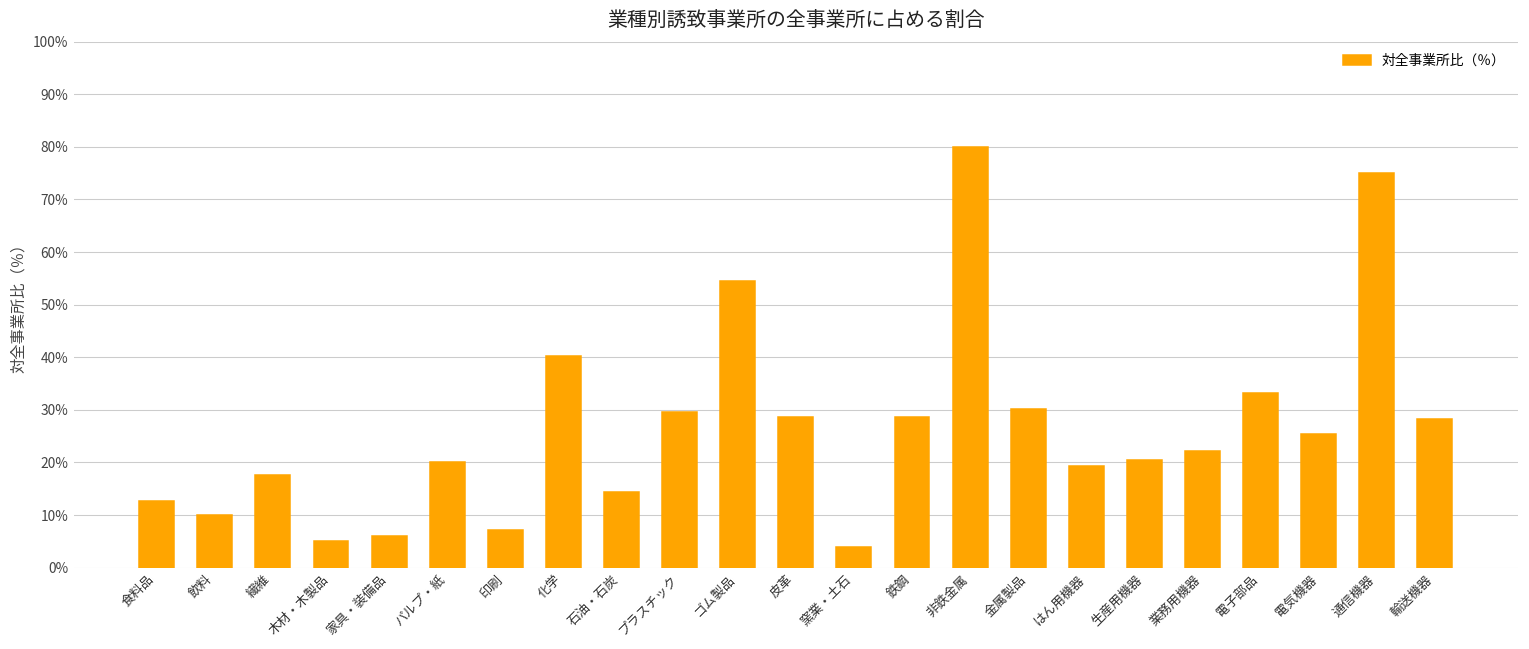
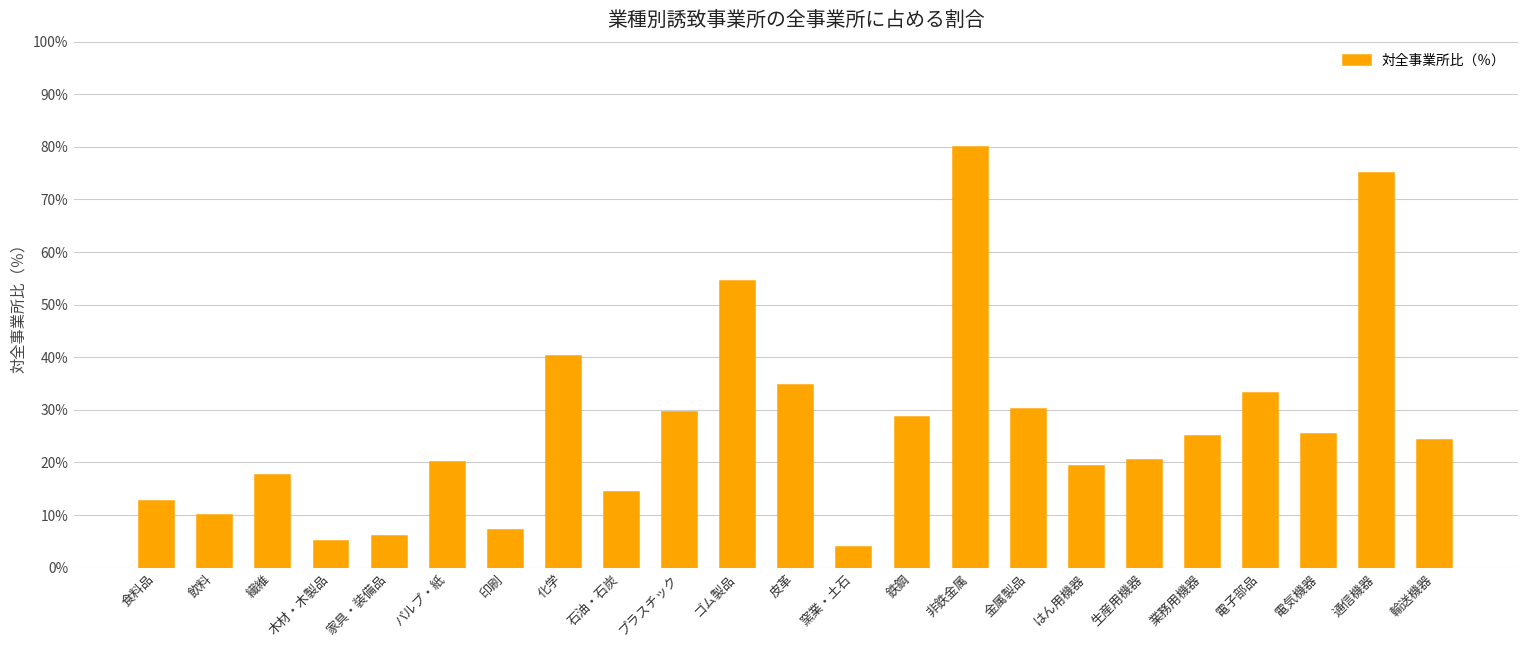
皮革: 29% -> 35%
業務用機器: 22% -> 25%
輸送機器: 28% -> 24%
